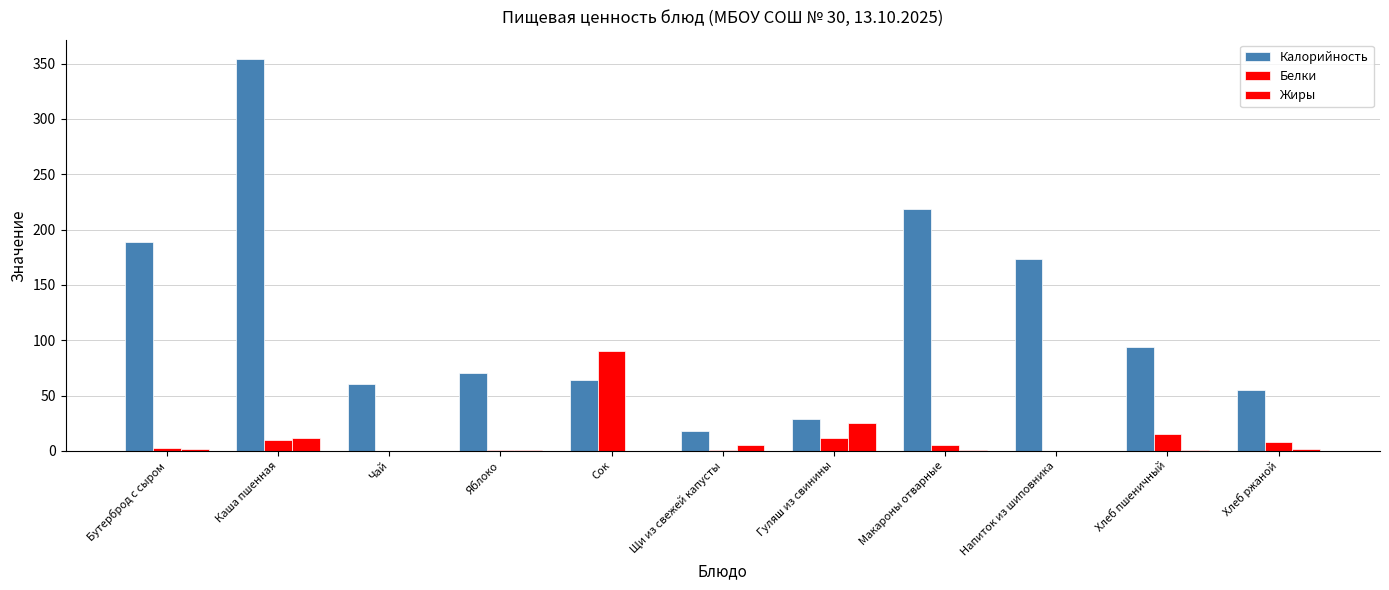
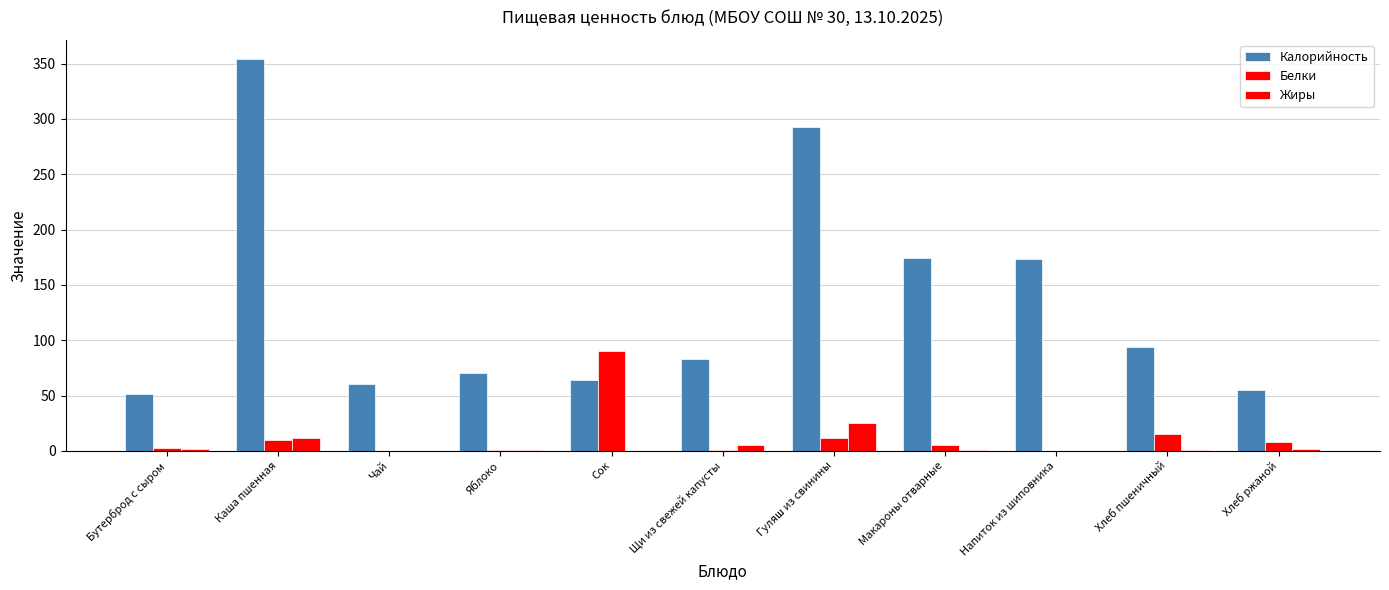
Калорийность, Бутерброд с сыром: 188 -> 51
Калорийность, Щи из свежей капусты: 18 -> 83
Калорийность, Гуляш из свинины: 29 -> 293
Калорийность, Макароны отварные: 219 -> 174
